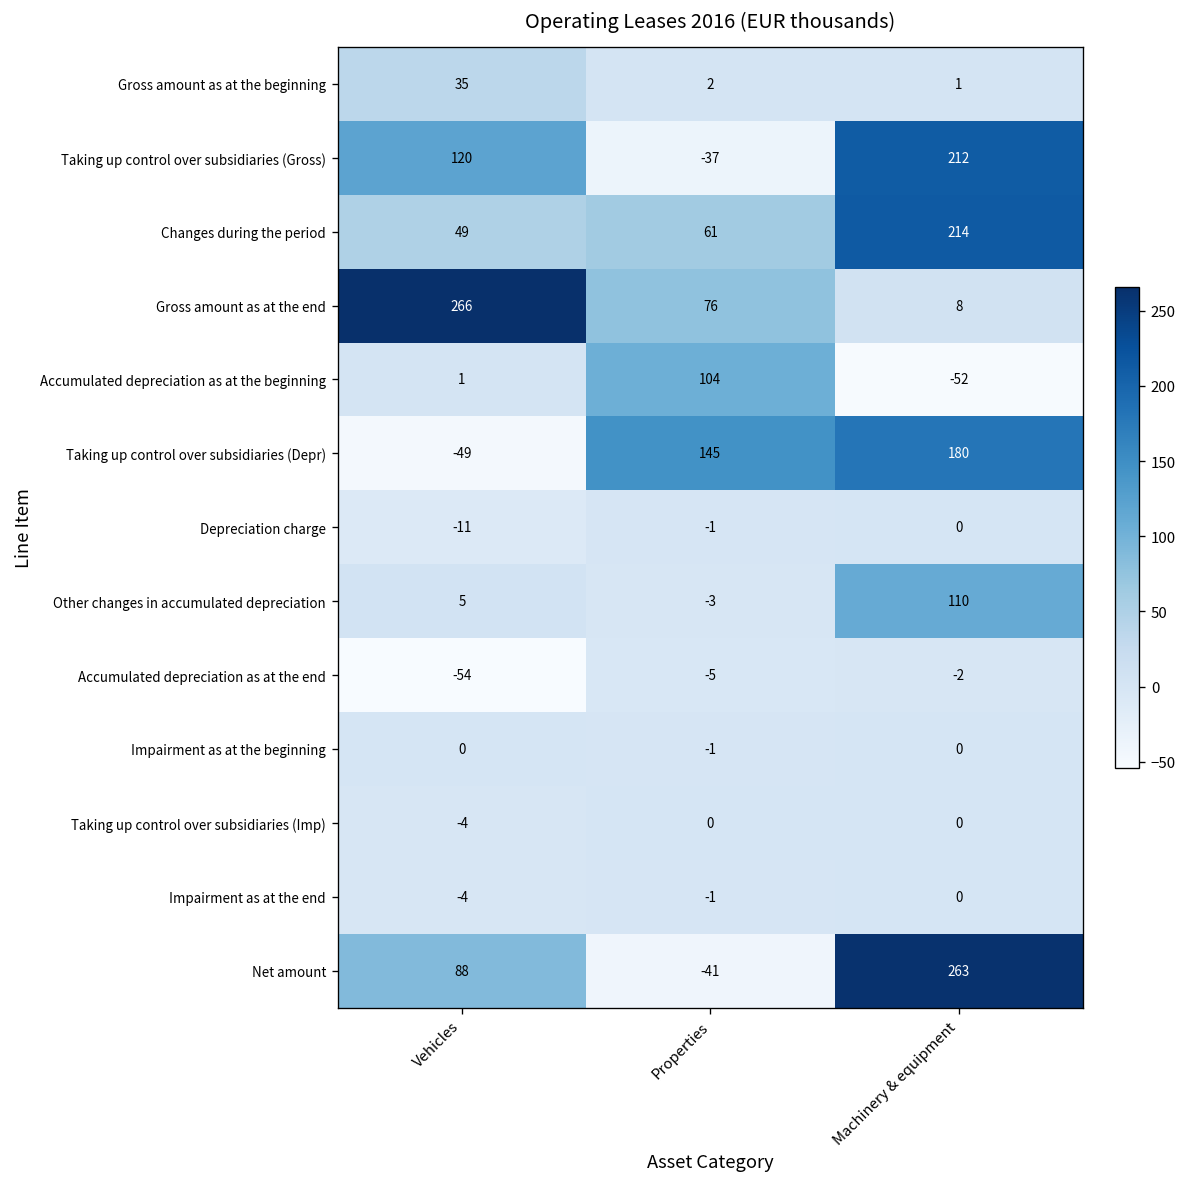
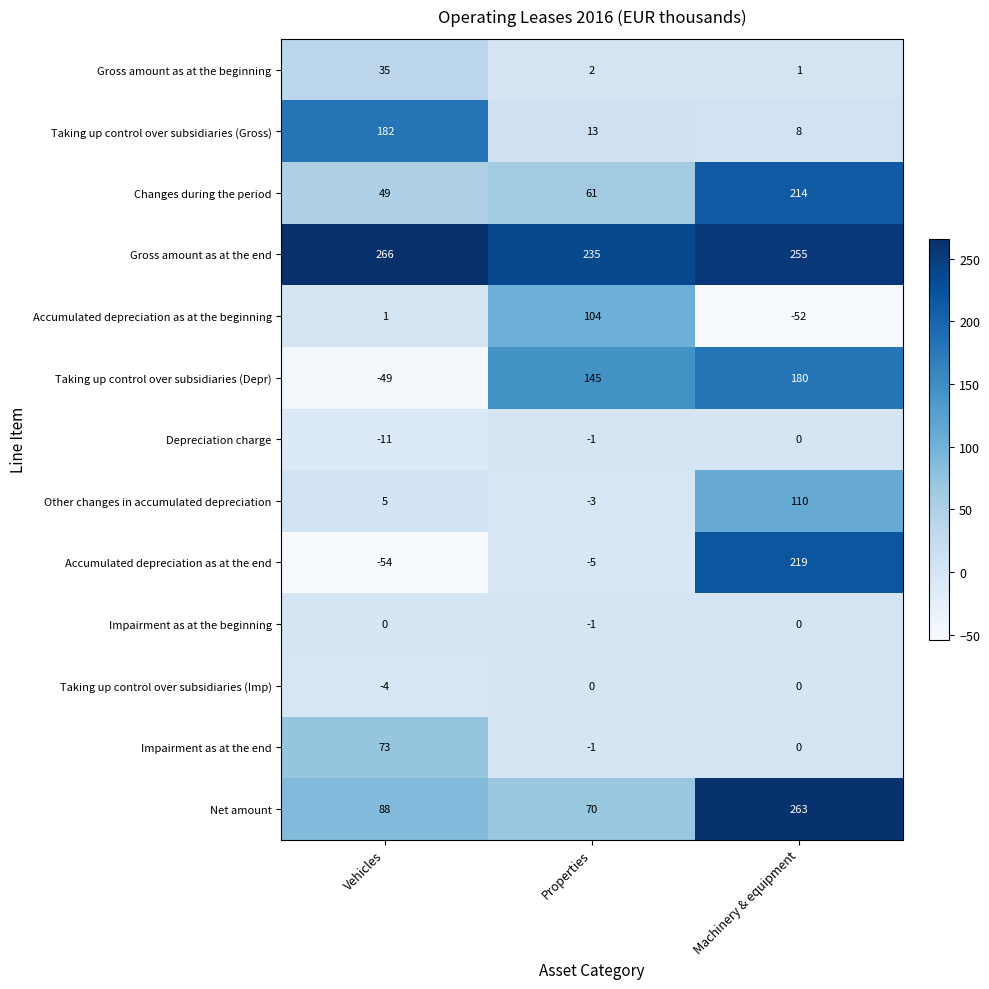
Taking up control over subsidiaries (Gross), Vehicles: 120 -> 182
Taking up control over subsidiaries (Gross), Properties: -37 -> 13
Taking up control over subsidiaries (Gross), Machinery & equipment: 212 -> 8
Gross amount as at the end, Properties: 76 -> 235
Gross amount as at the end, Machinery & equipment: 8 -> 255
Accumulated depreciation as at the end, Machinery & equipment: -2 -> 219
Impairment as at the end, Vehicles: -4 -> 73
Net amount, Properties: -41 -> 70
